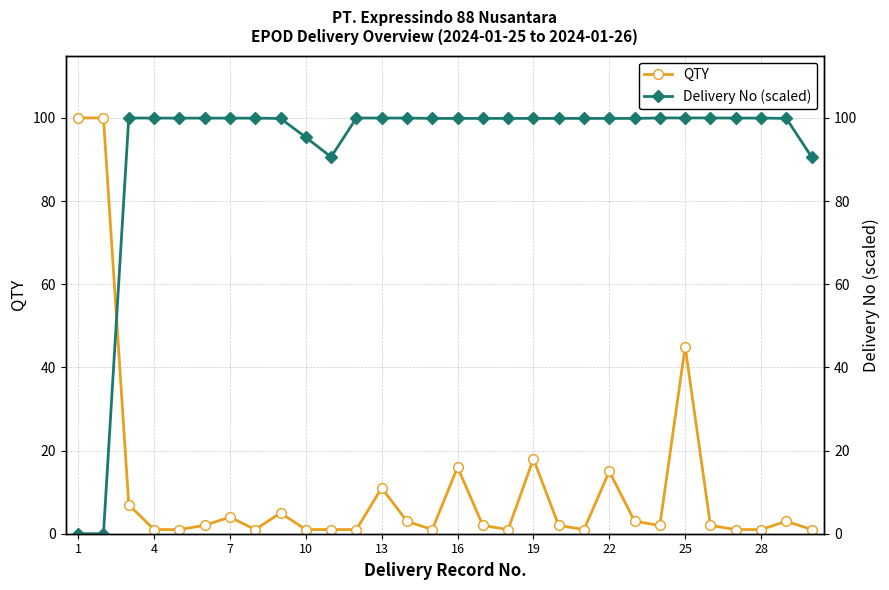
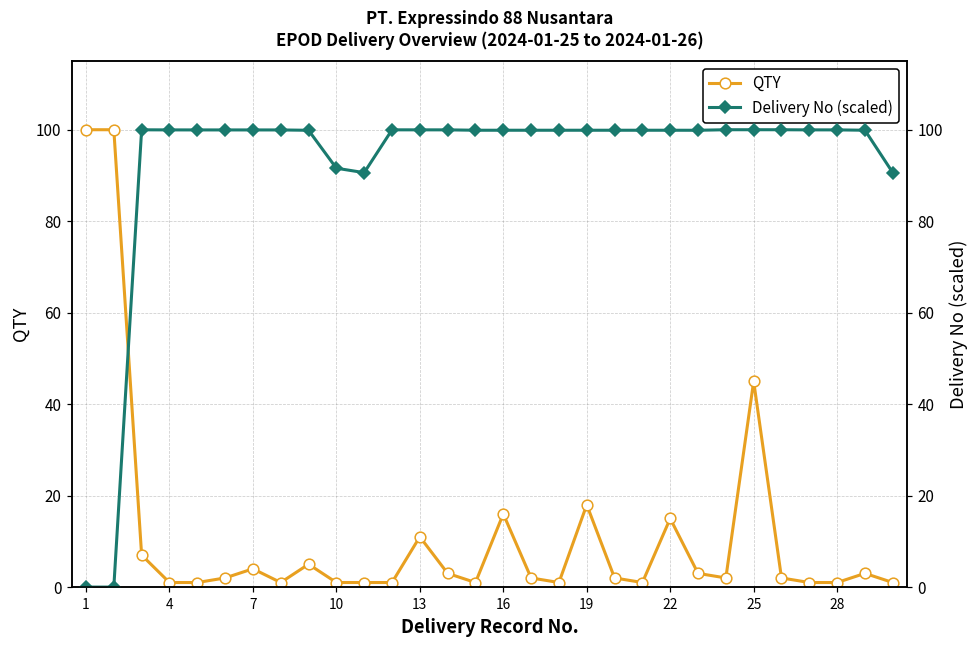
Delivery No (scaled), 10: 95 -> 92
